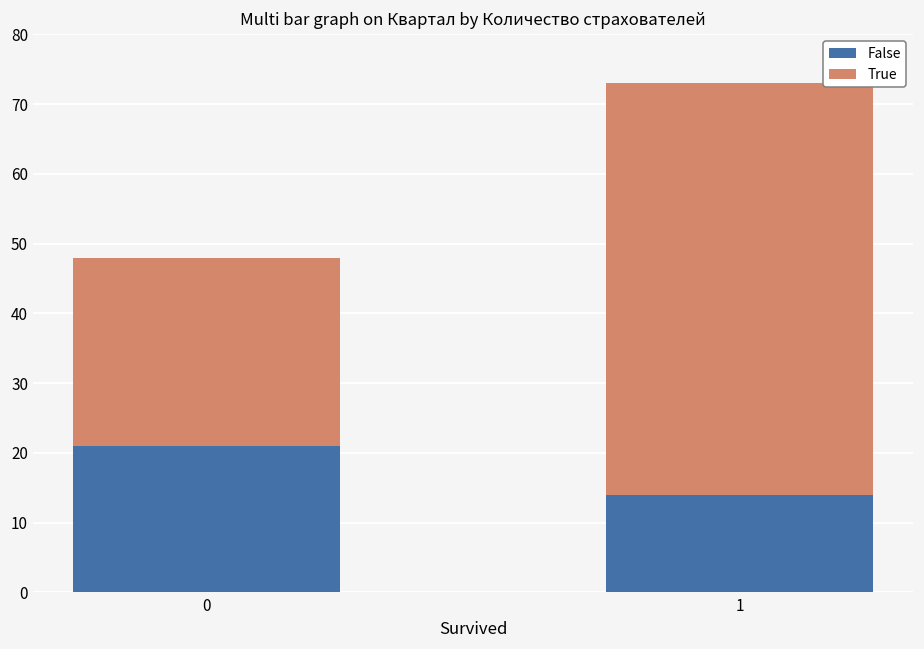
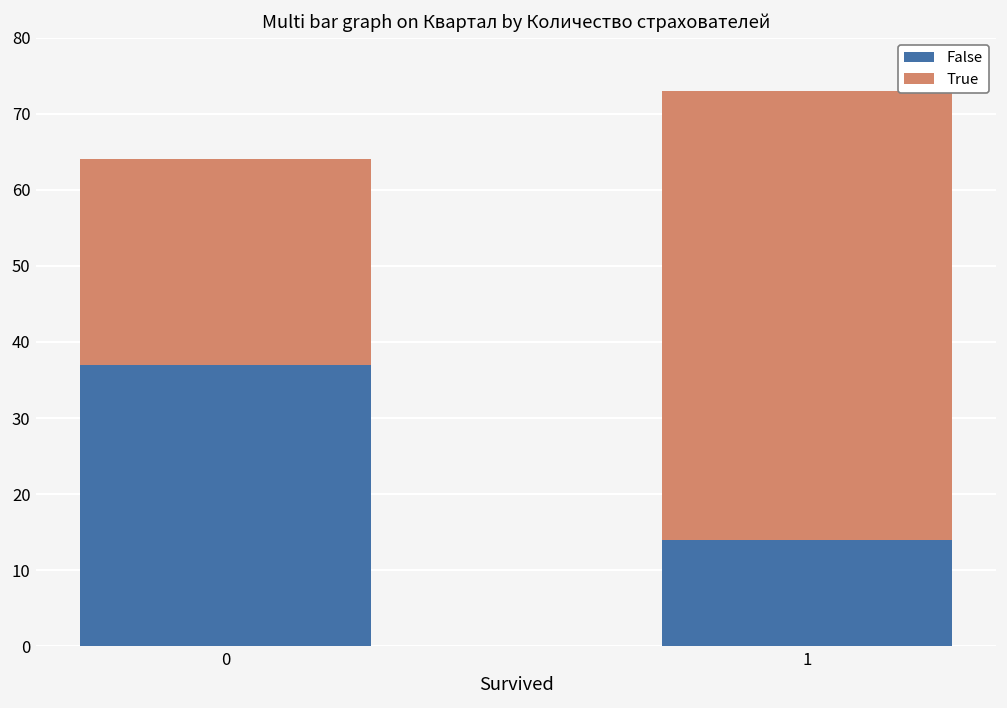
False, 0: 21 -> 37
